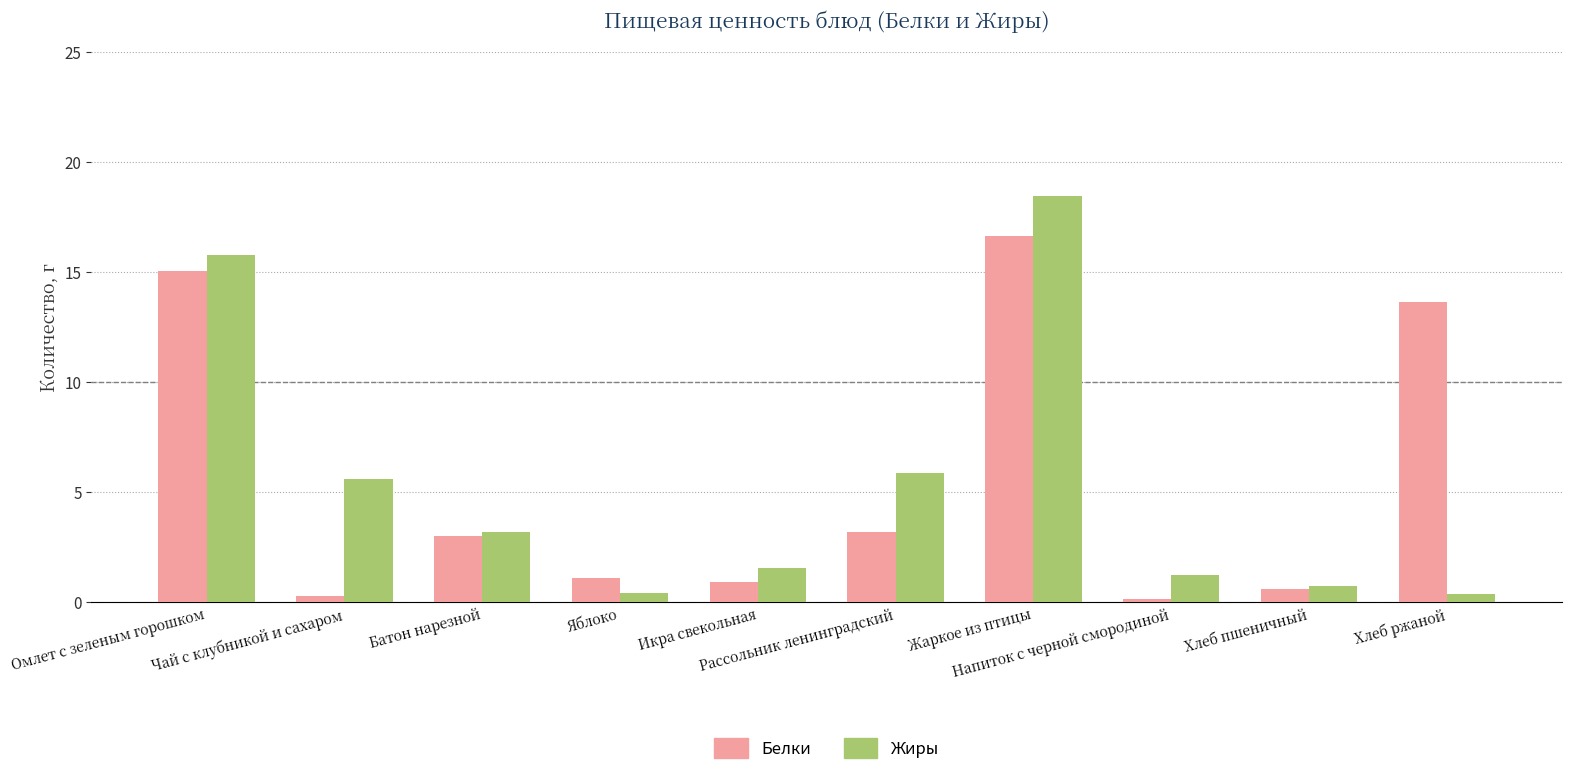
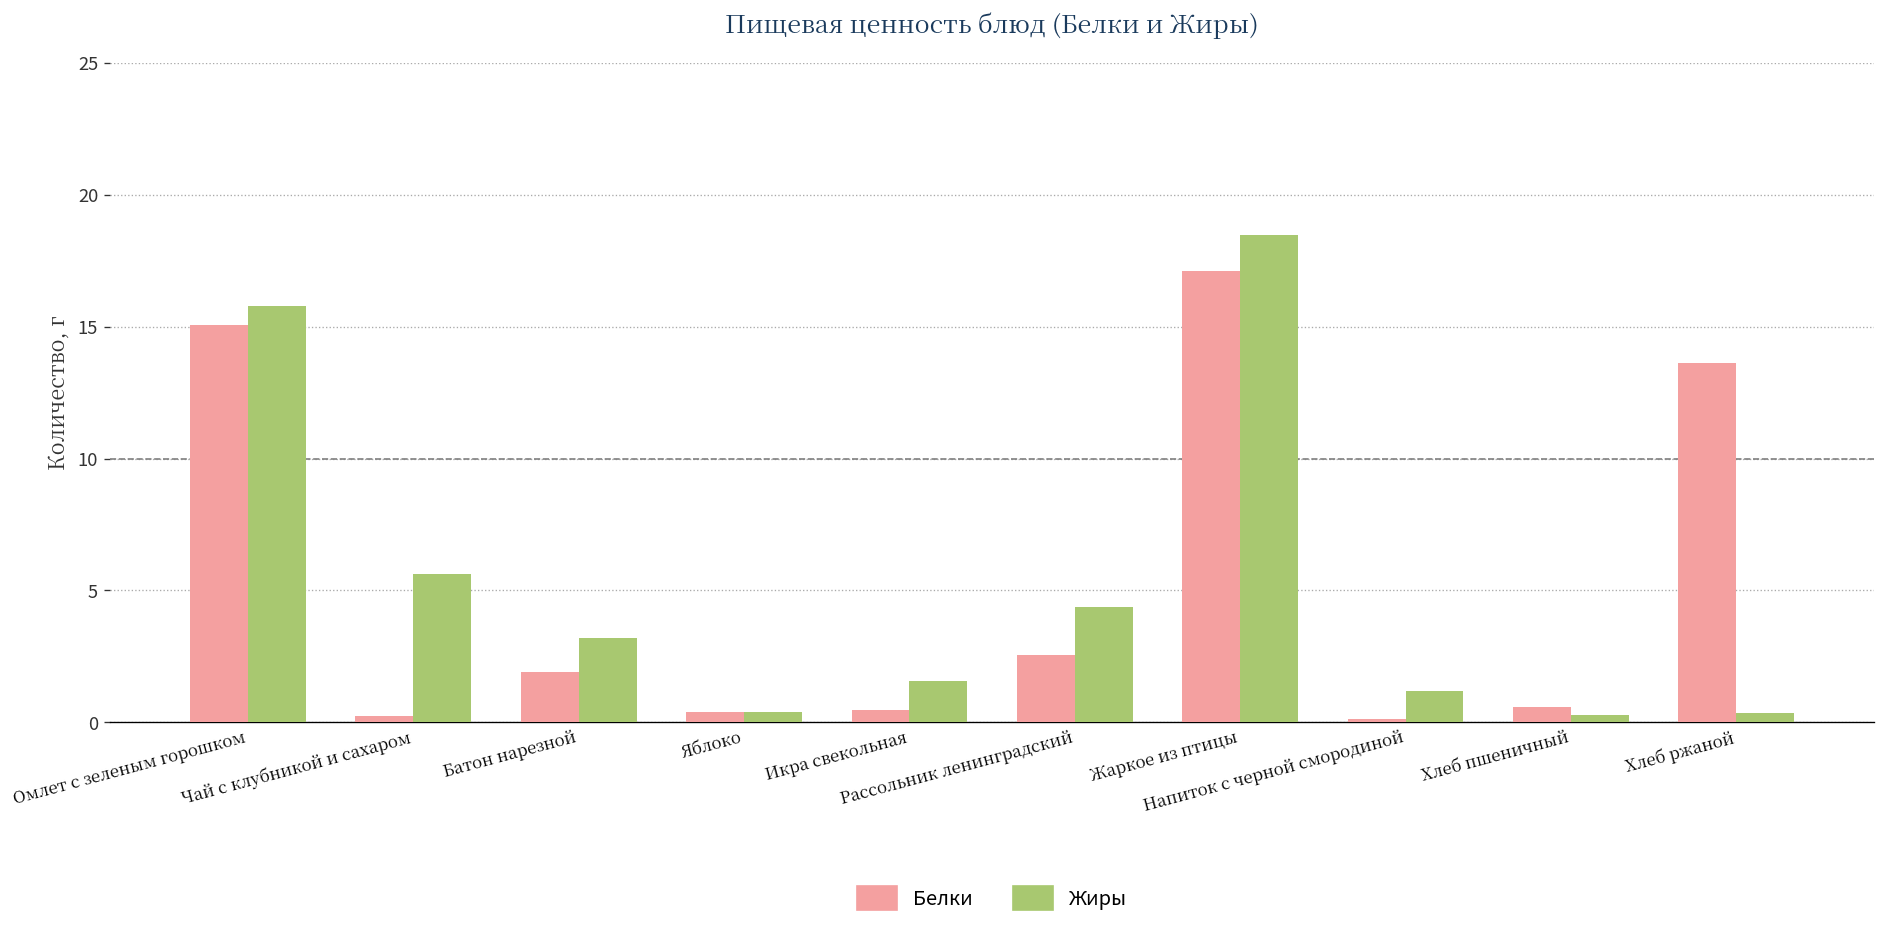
Белки, Батон нарезной: 3.0 -> 1.9
Белки, Яблоко: 1.1 -> 0.4
Белки, Икра свекольная: 0.9 -> 0.5
Белки, Рассольник ленинградский: 3.2 -> 2.6
Жиры, Рассольник ленинградский: 5.9 -> 4.4
Белки, Жаркое из птицы: 16.6 -> 17.1
Жиры, Хлеб пшеничный: 0.7 -> 0.3
